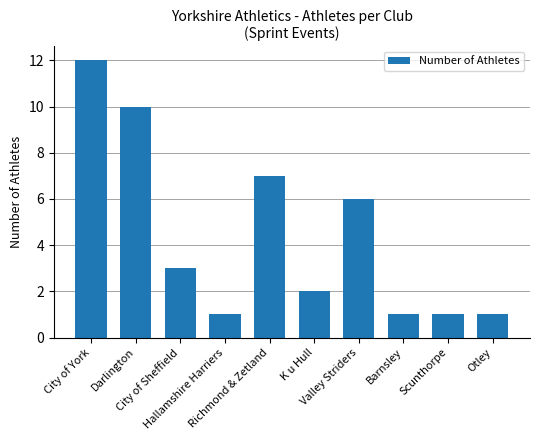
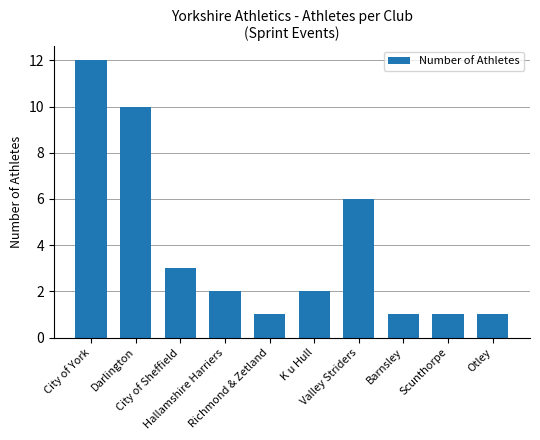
Hallamshire Harriers: 1 -> 2
Richmond & Zetland: 7 -> 1
